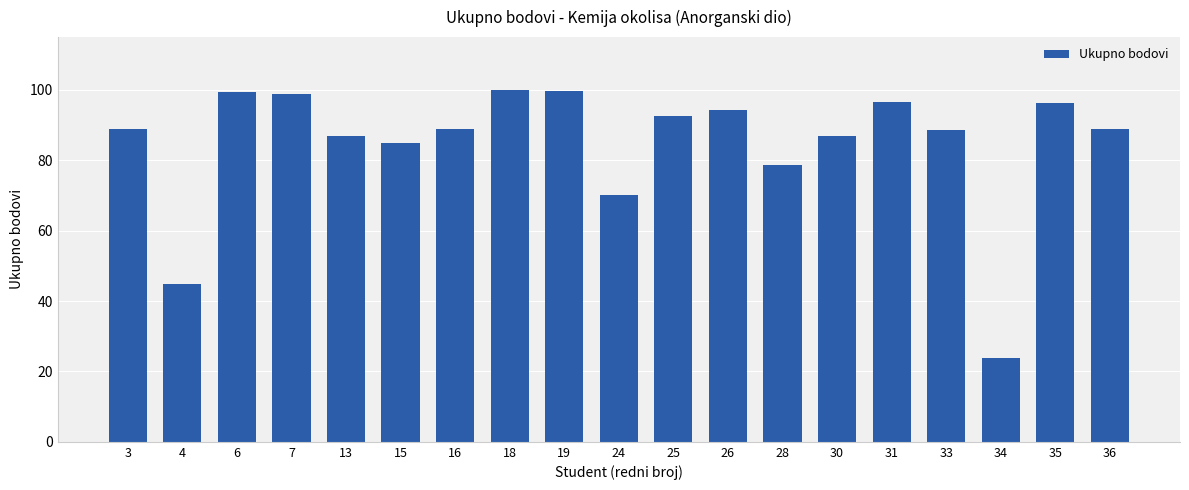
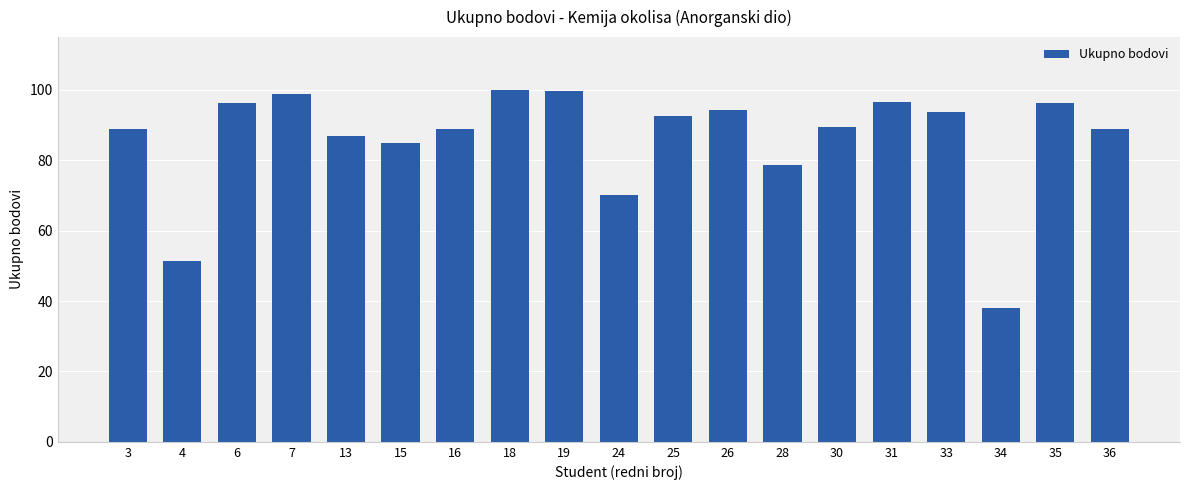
4: 45 -> 51
6: 100 -> 96
30: 87 -> 89
33: 89 -> 94
34: 24 -> 38
